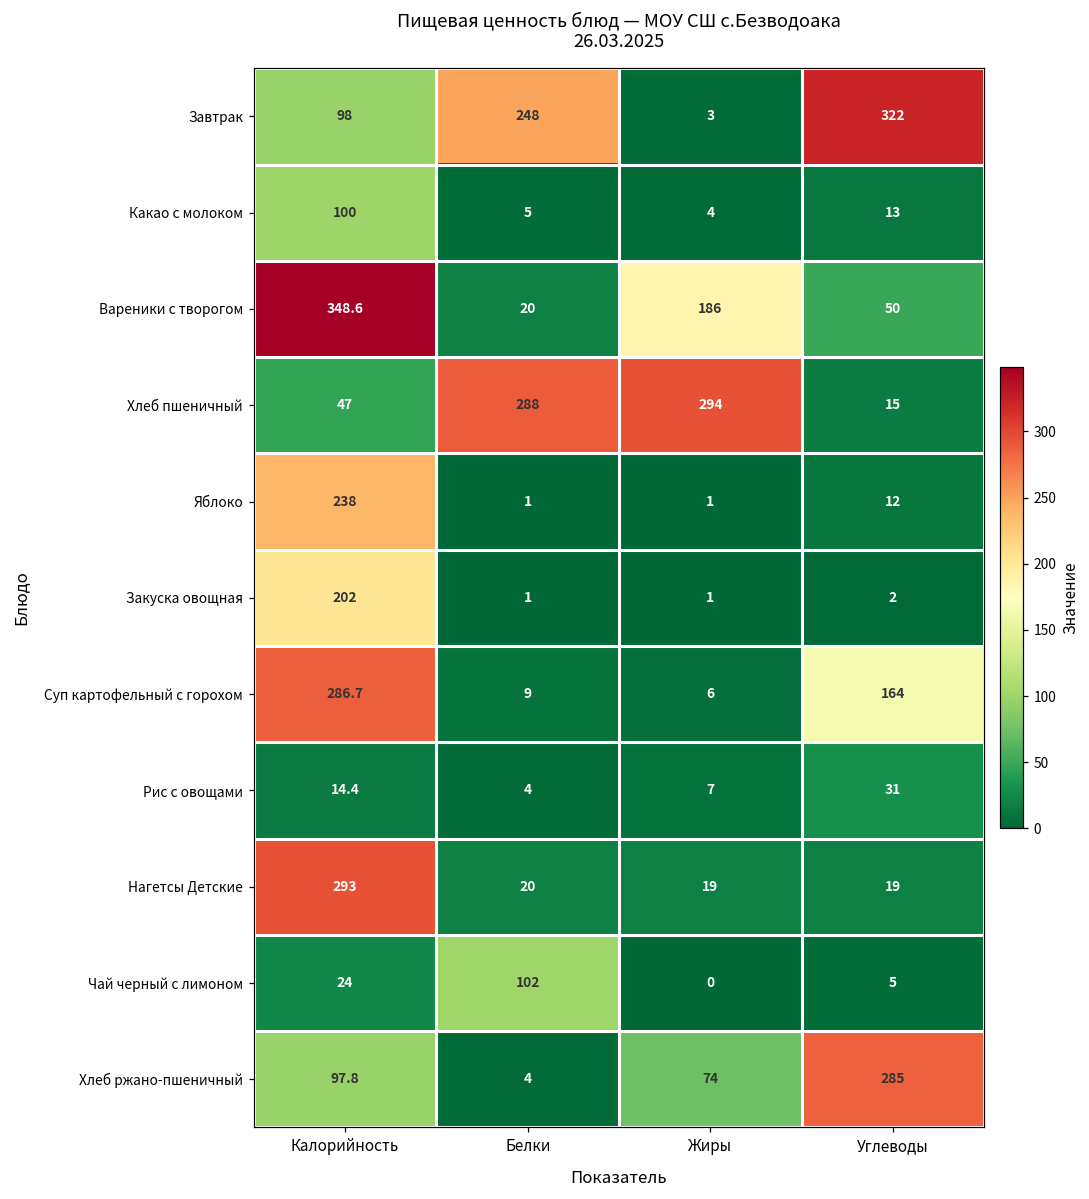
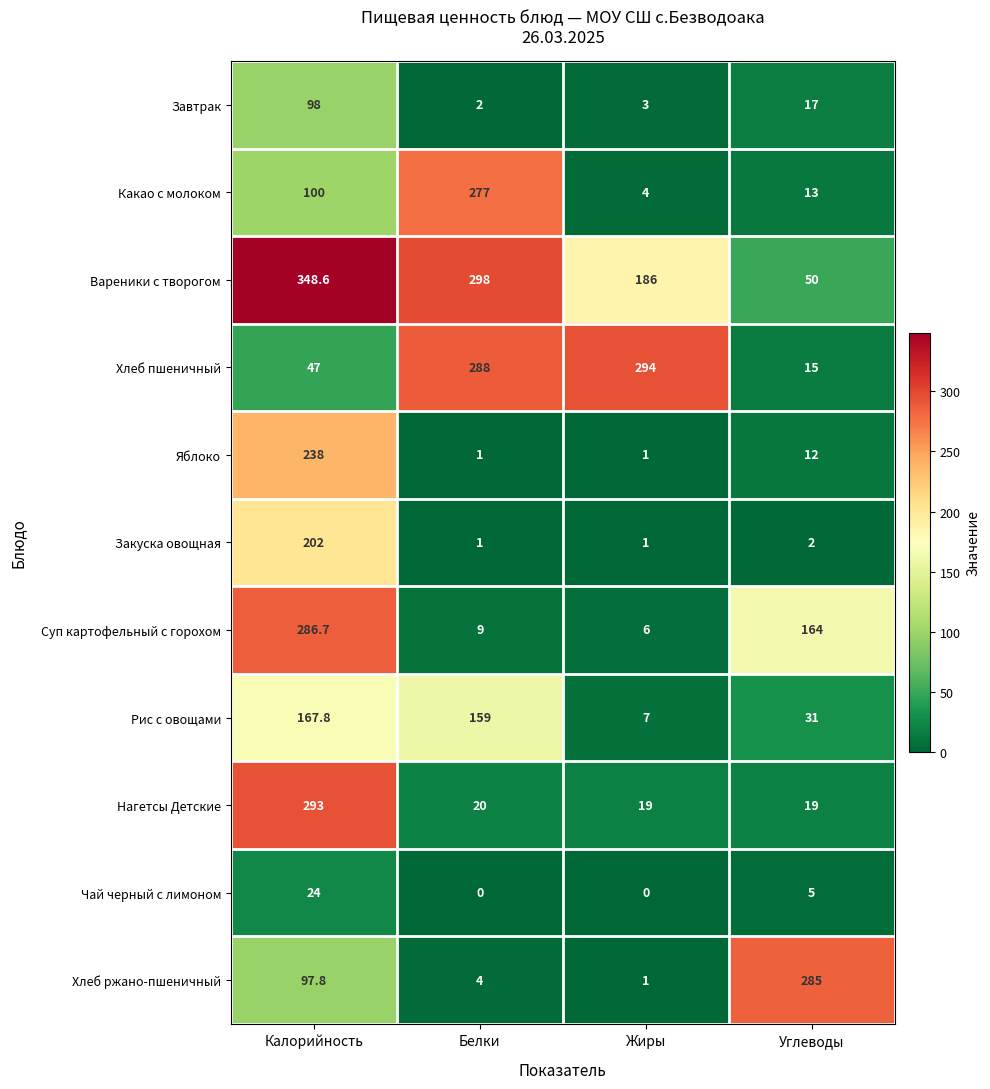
Завтрак, Белки: 248 -> 2
Завтрак, Углеводы: 322 -> 17
Какао с молоком, Белки: 5 -> 277
Вареники с творогом, Белки: 20 -> 298
Рис с овощами, Калорийность: 14.4 -> 167.8
Рис с овощами, Белки: 4 -> 159
Чай черный с лимоном, Белки: 102 -> 0
Хлеб ржано-пшеничный, Жиры: 74 -> 1
